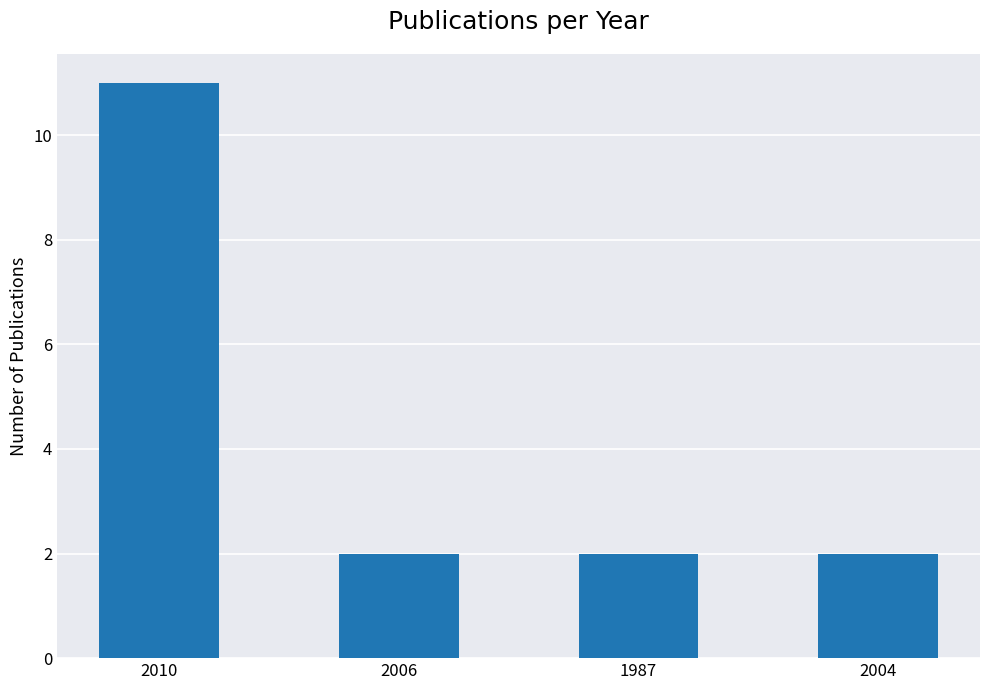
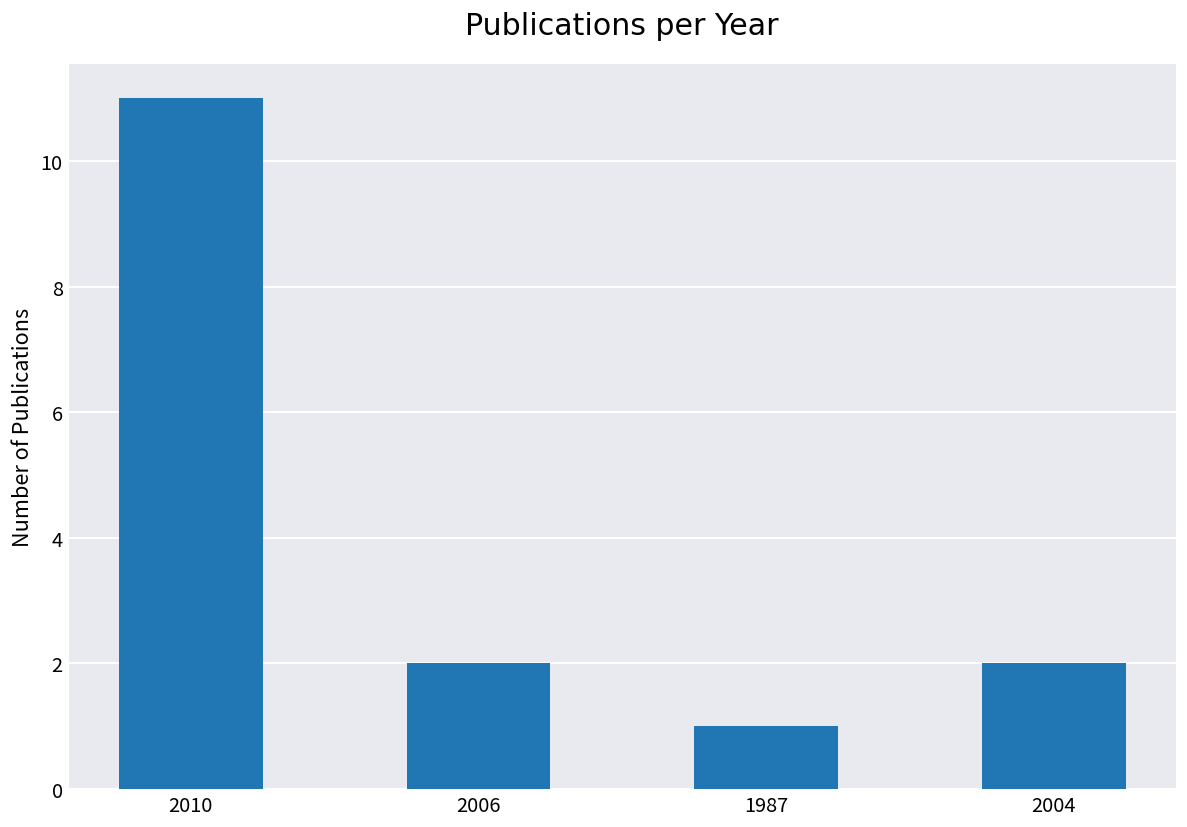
1987: 2 -> 1
